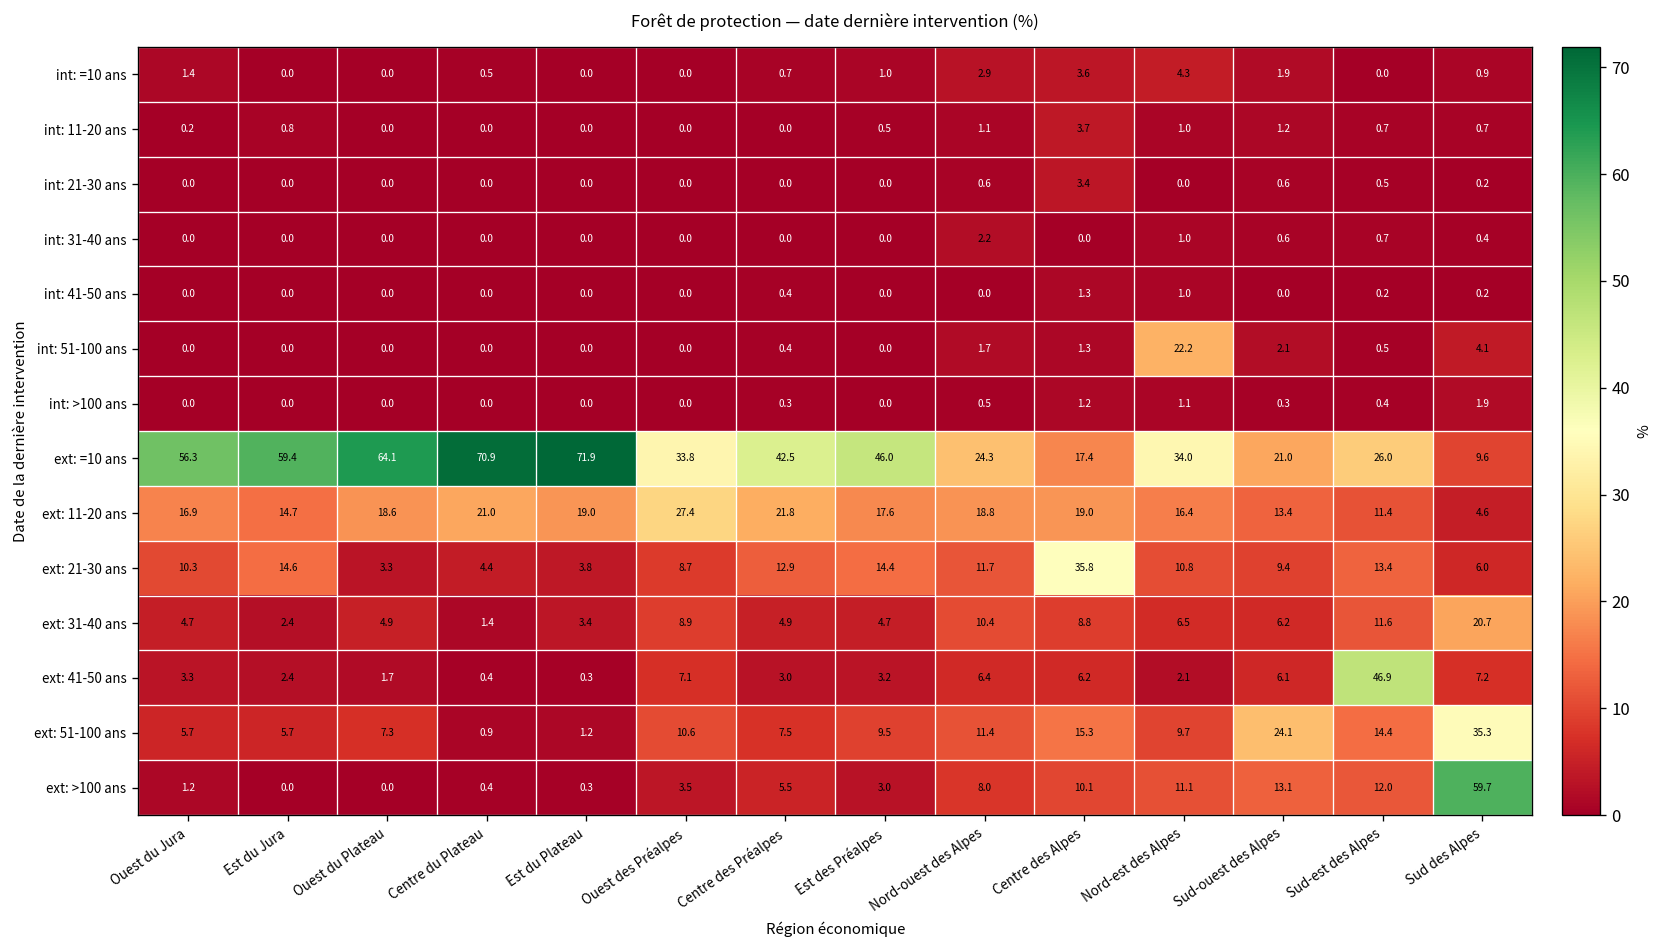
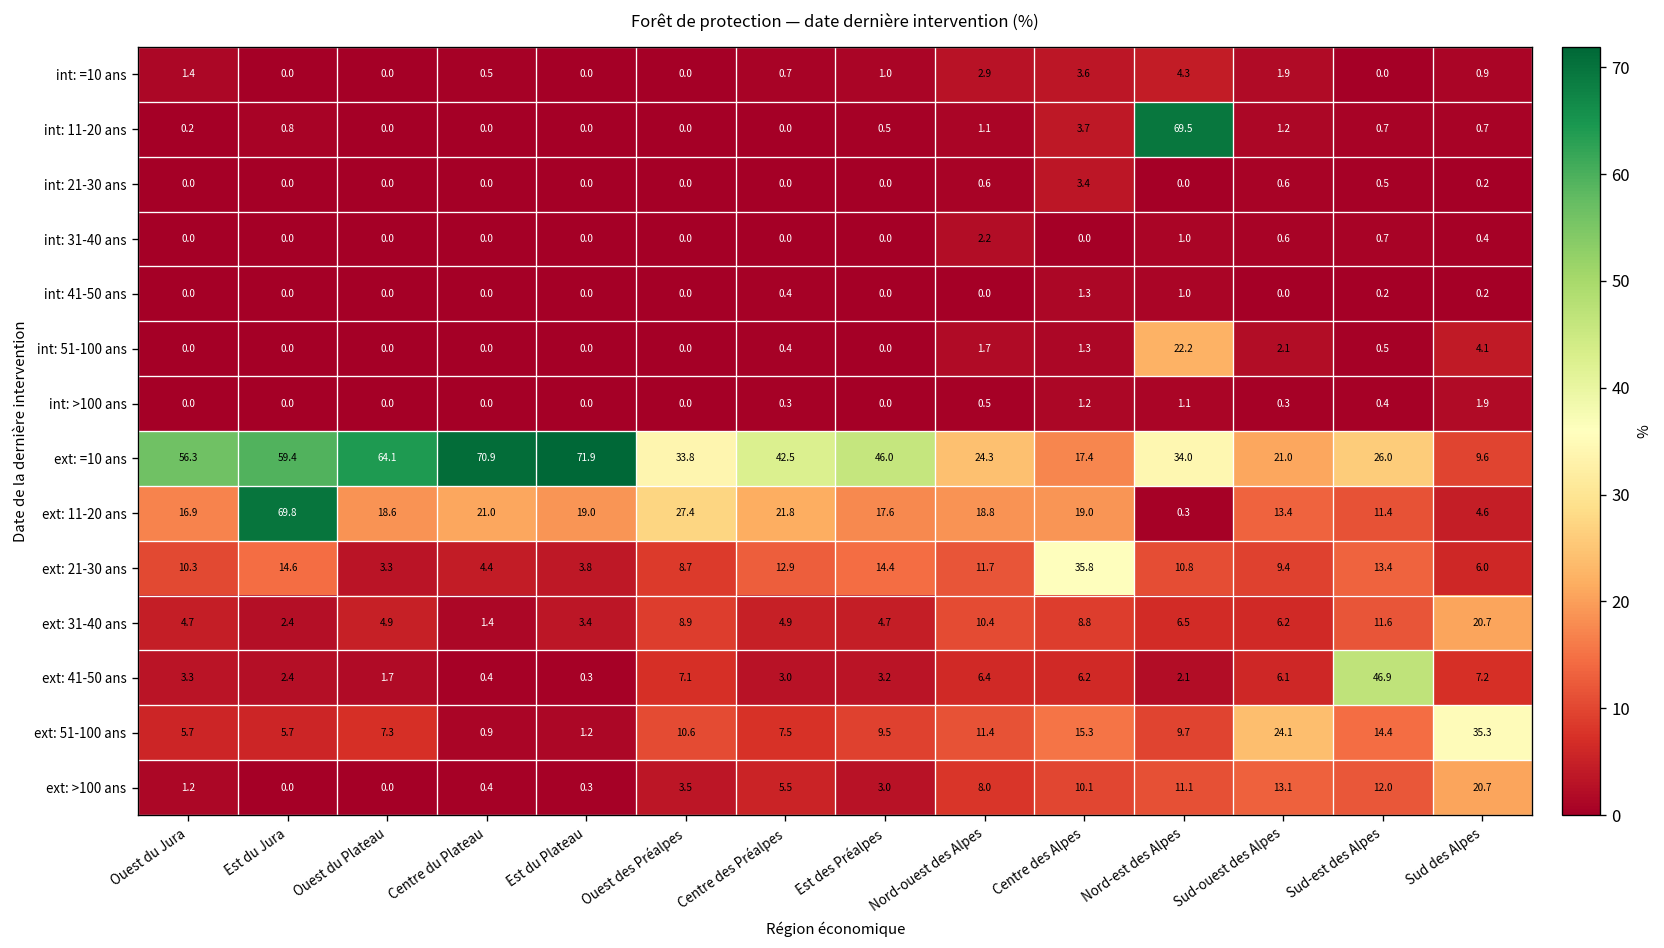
int: 11-20 ans, Nord-est des Alpes: 1.0 -> 69.5
ext: 11-20 ans, Est du Jura: 14.7 -> 69.8
ext: 11-20 ans, Nord-est des Alpes: 16.4 -> 0.3
ext: >100 ans, Sud des Alpes: 59.7 -> 20.7
